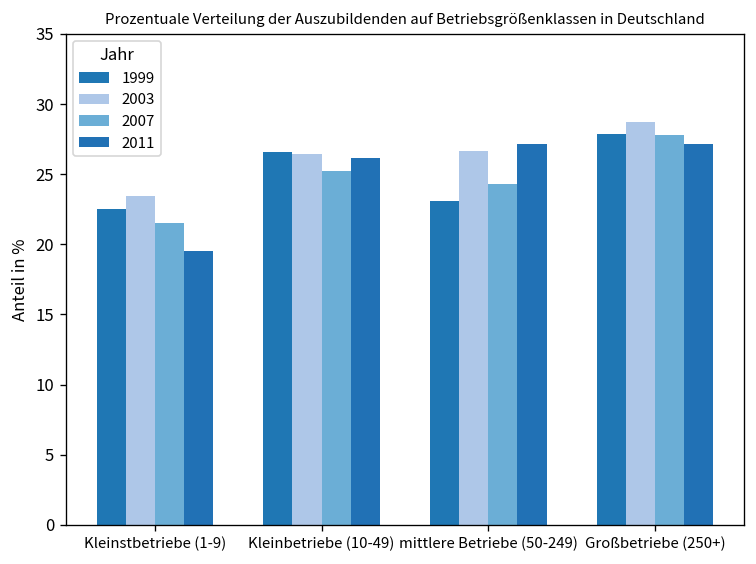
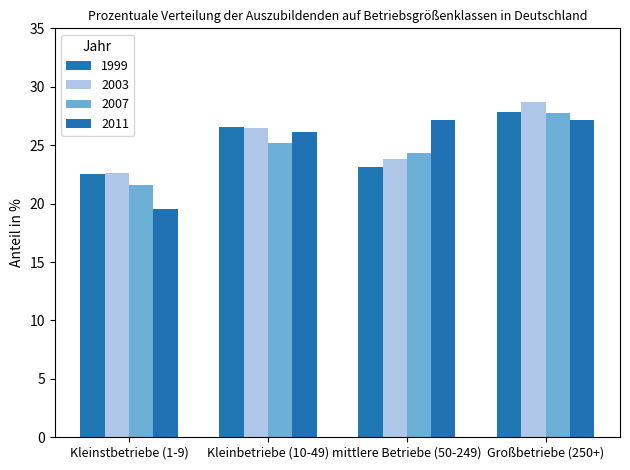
2003, Kleinstbetriebe (1-9): 23.4 -> 22.6
2003, mittlere Betriebe (50-249): 26.6 -> 23.8
